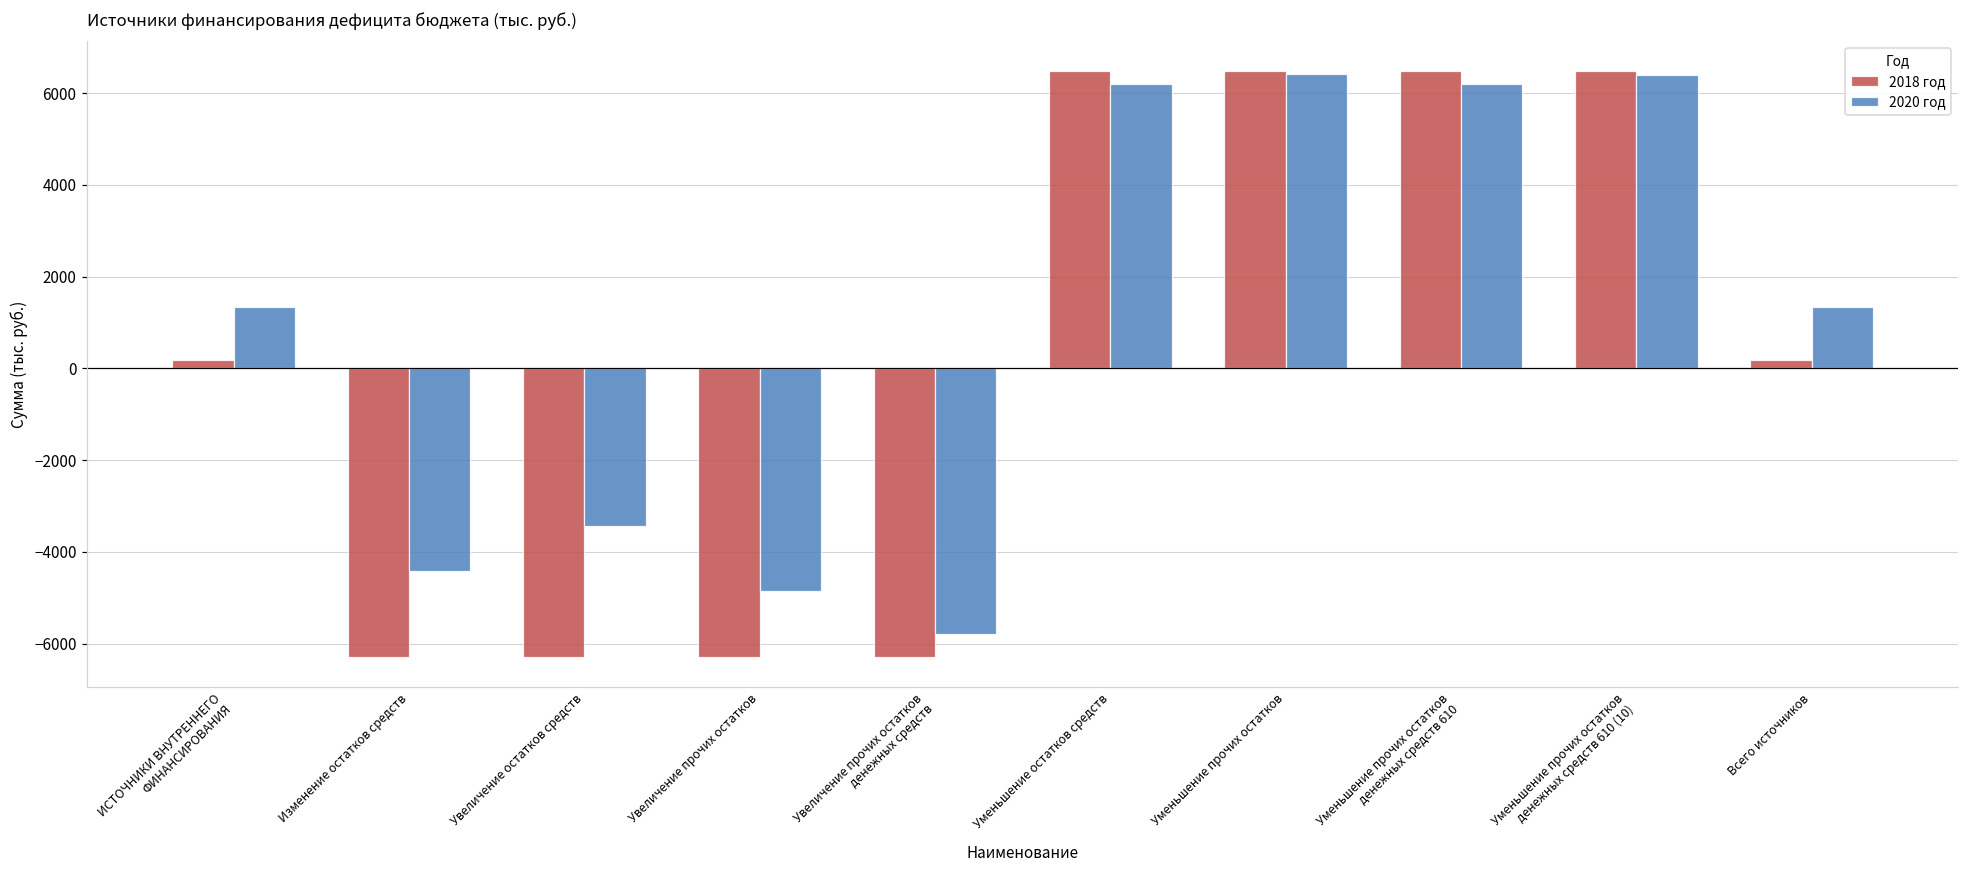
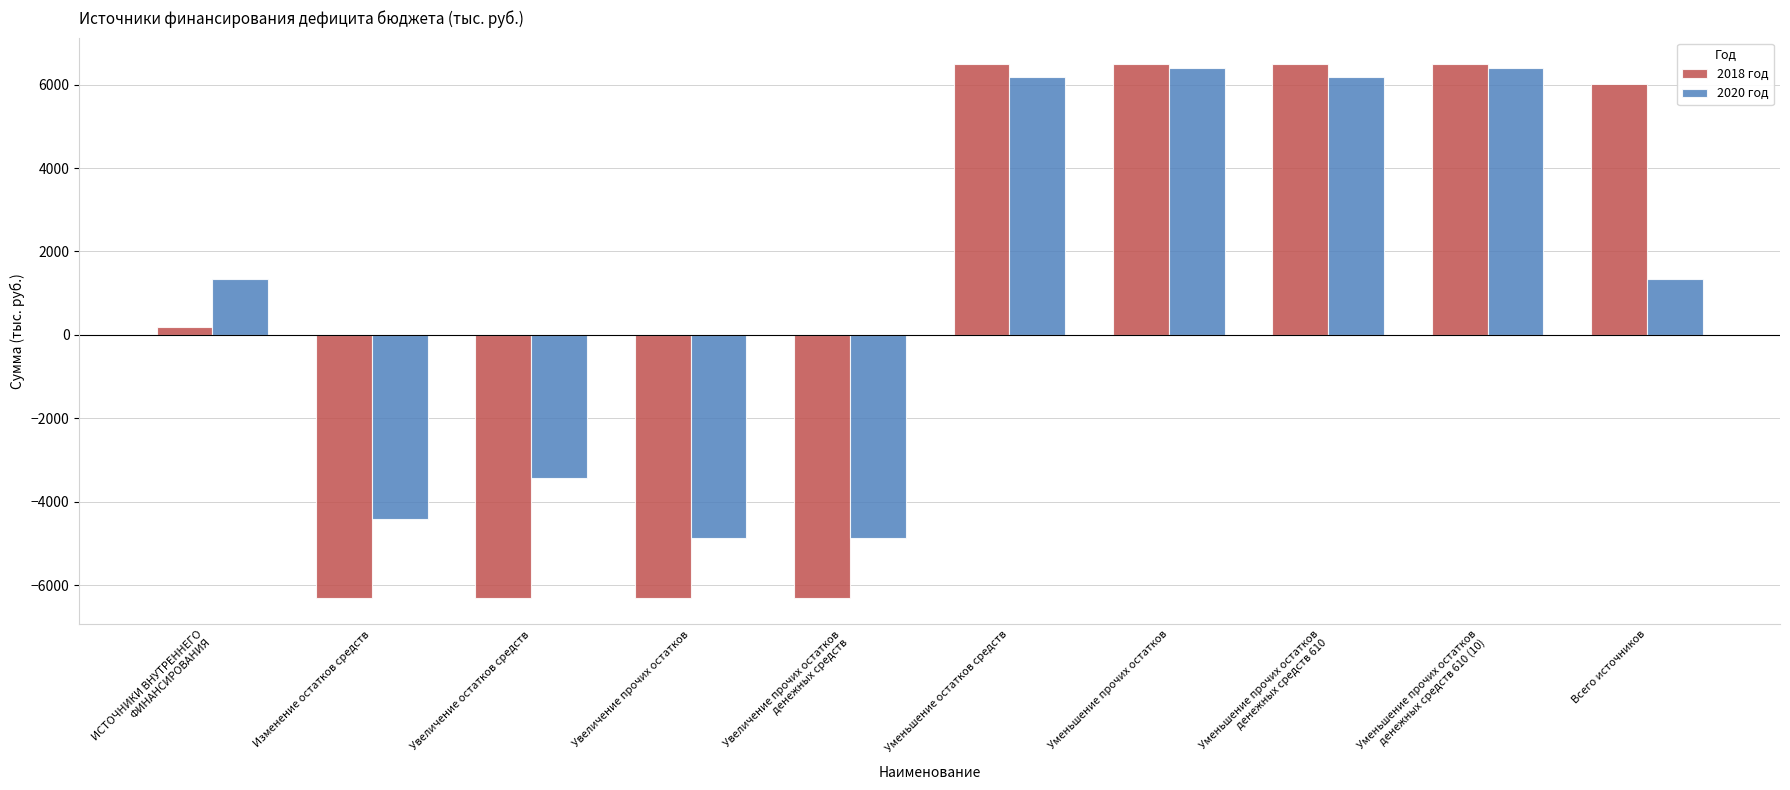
2020 год, Увеличение прочих остатков денежных средств: -5800 -> -4900
2018 год, Всего источников: 200 -> 6000
